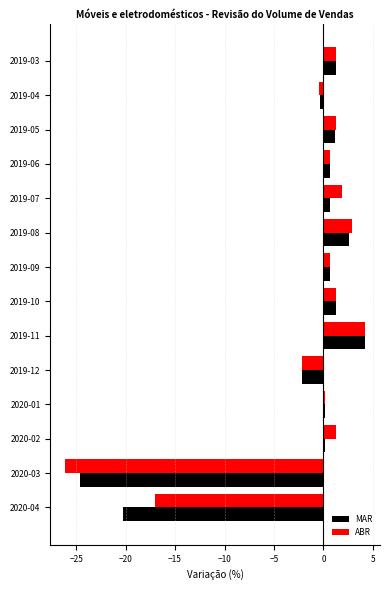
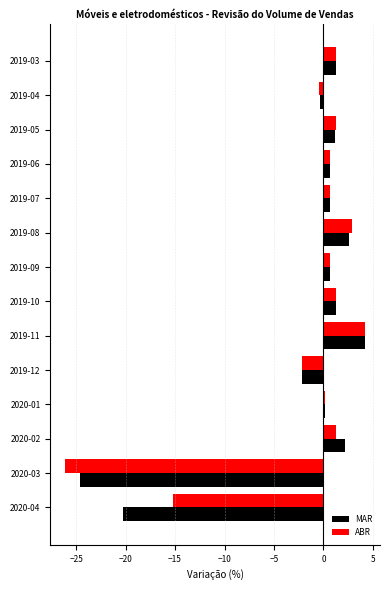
ABR, 2019-07: 2 -> 1
MAR, 2020-02: 0 -> 2
ABR, 2020-04: -17 -> -15
